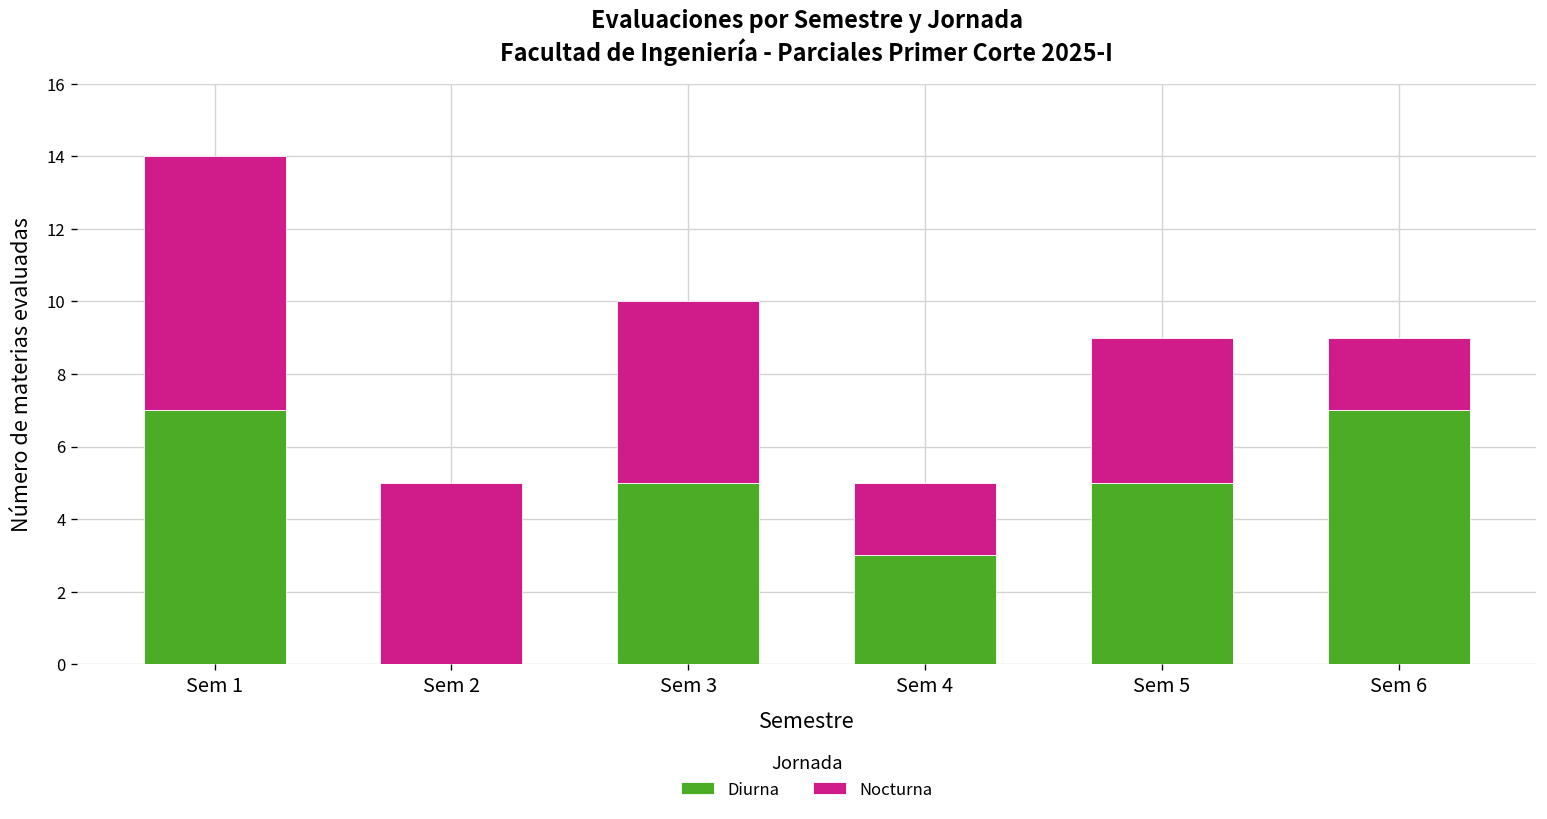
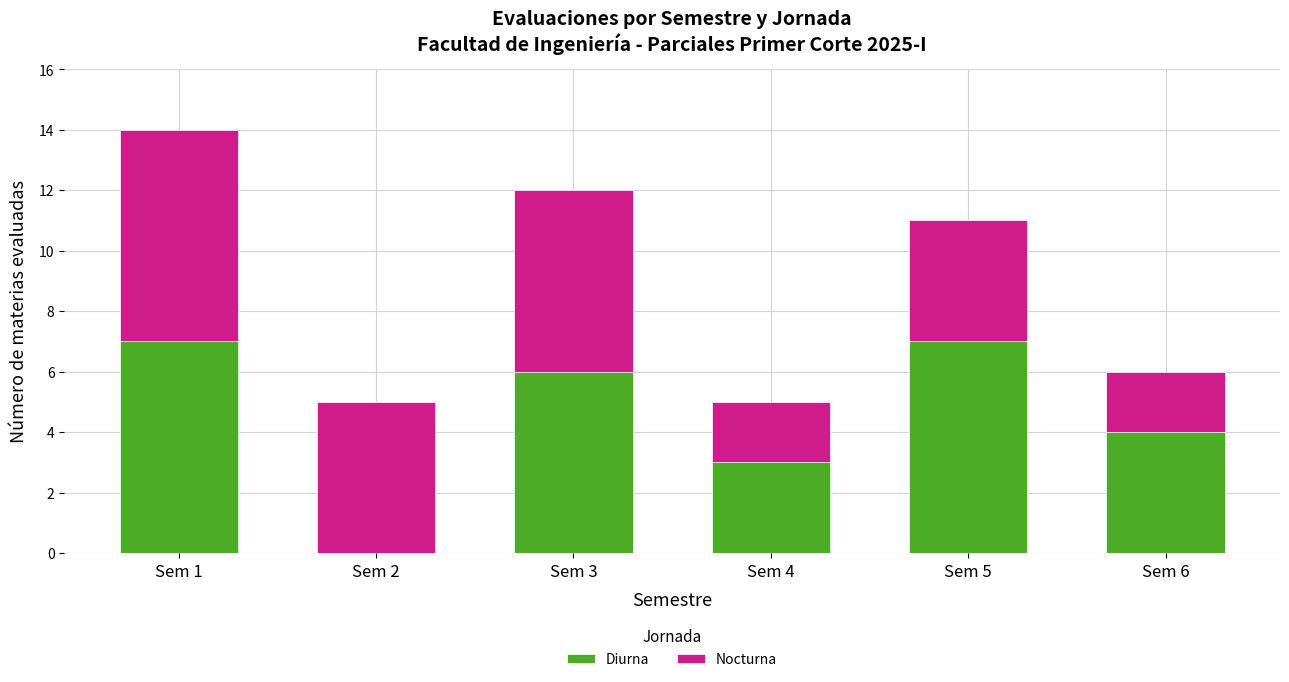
Diurna, Sem 3: 5 -> 6
Nocturna, Sem 3: 5 -> 6
Diurna, Sem 5: 5 -> 7
Diurna, Sem 6: 7 -> 4
